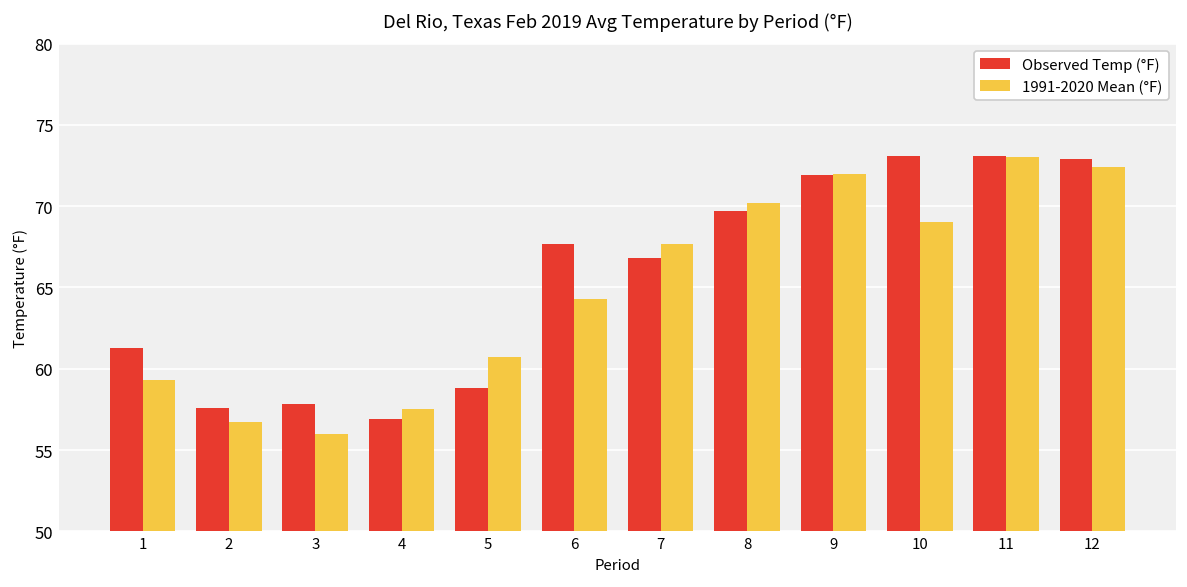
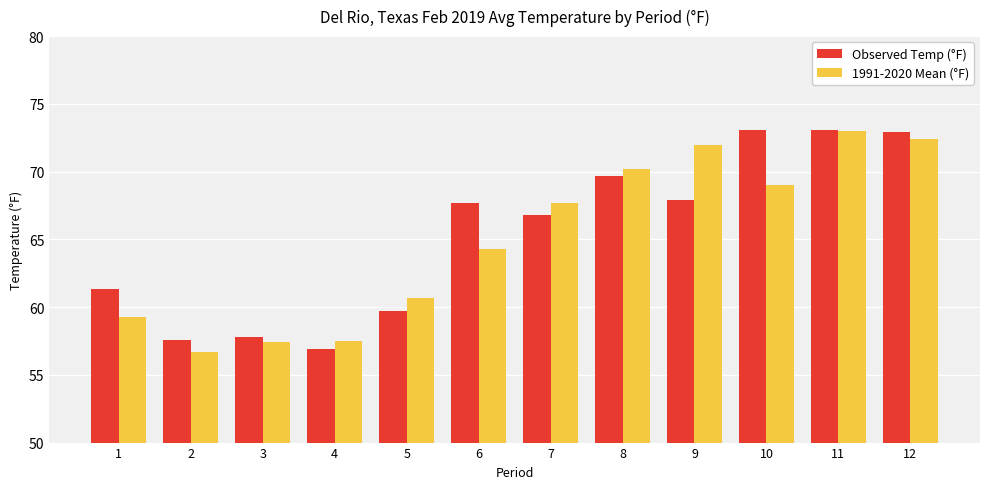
1991-2020 Mean (°F), 3: 56.0 -> 57.4
Observed Temp (°F), 5: 58.8 -> 59.7
Observed Temp (°F), 9: 71.9 -> 67.9
